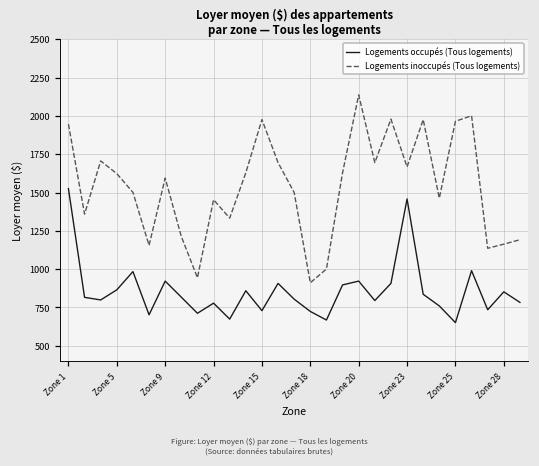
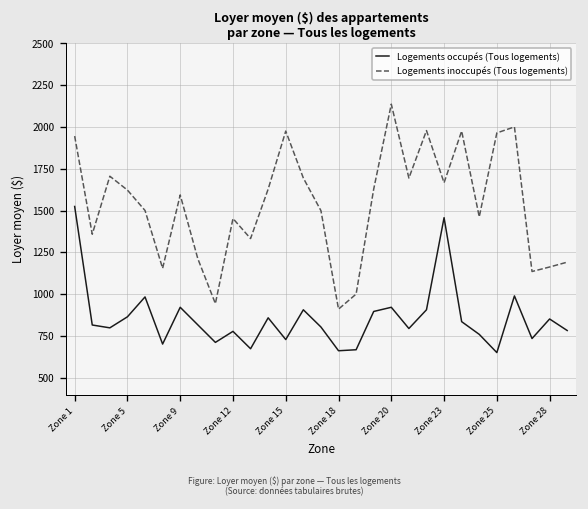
Logements occupés (Tous logements), Zone 18: 720 -> 660
